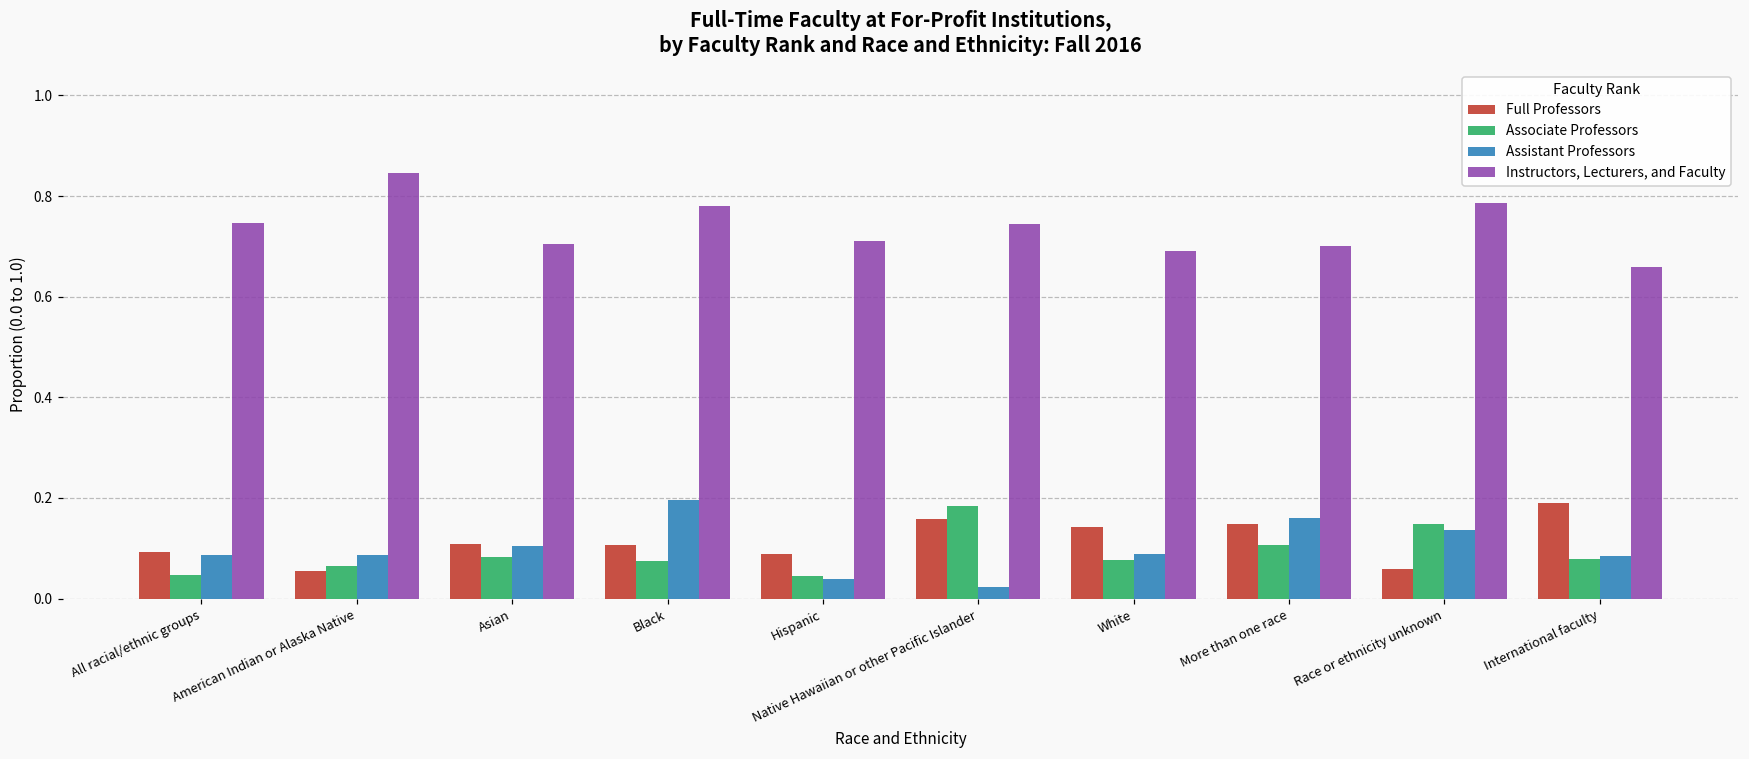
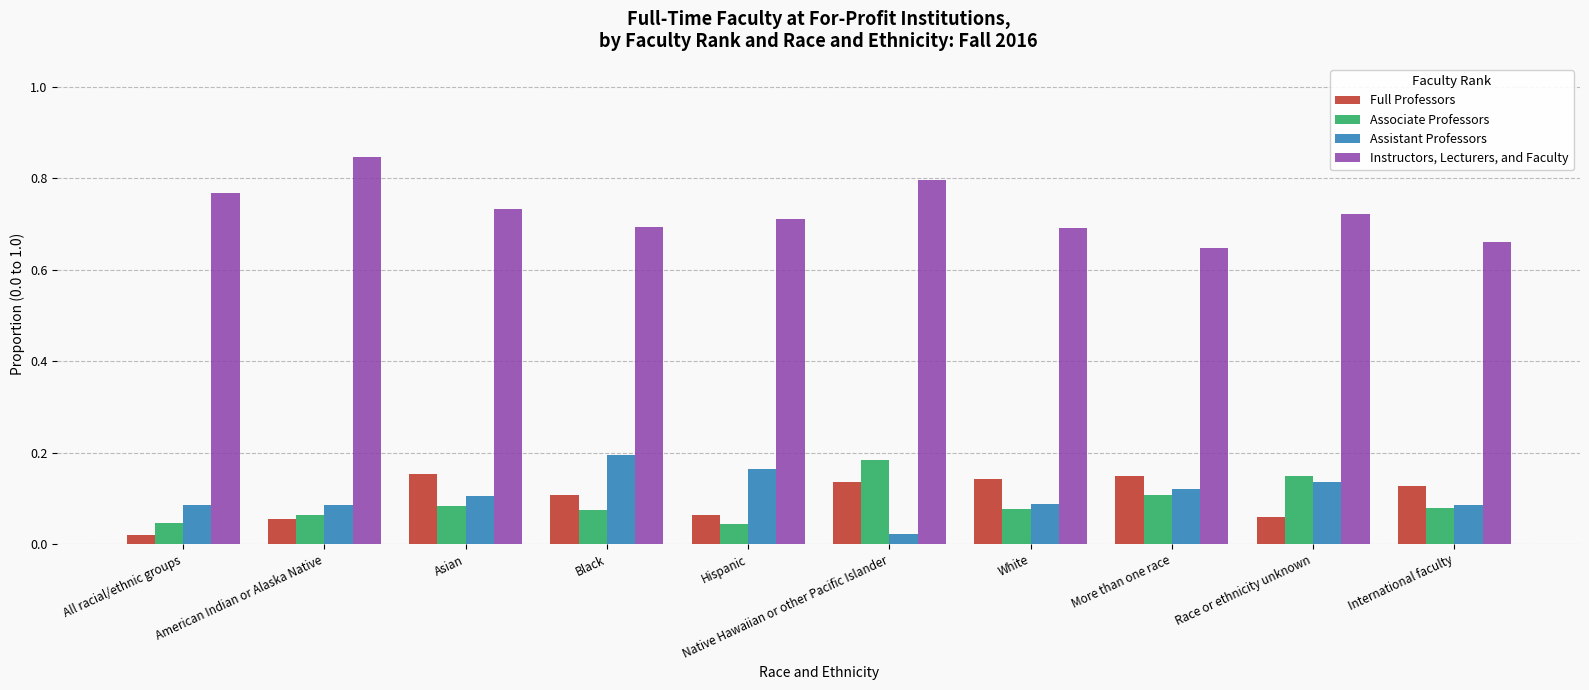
Full Professors, All racial/ethnic groups: 0.09 -> 0.02
Instructors, Lecturers, and Faculty, All racial/ethnic groups: 0.75 -> 0.77
Full Professors, Asian: 0.11 -> 0.15
Instructors, Lecturers, and Faculty, Asian: 0.70 -> 0.73
Instructors, Lecturers, and Faculty, Black: 0.78 -> 0.69
Full Professors, Hispanic: 0.09 -> 0.06
Assistant Professors, Hispanic: 0.04 -> 0.16
Full Professors, Native Hawaiian or other Pacific Islander: 0.16 -> 0.14
Instructors, Lecturers, and Faculty, Native Hawaiian or other Pacific Islander: 0.75 -> 0.80
Assistant Professors, More than one race: 0.16 -> 0.12
Instructors, Lecturers, and Faculty, More than one race: 0.70 -> 0.65
Instructors, Lecturers, and Faculty, Race or ethnicity unknown: 0.79 -> 0.72
Full Professors, International faculty: 0.19 -> 0.13
